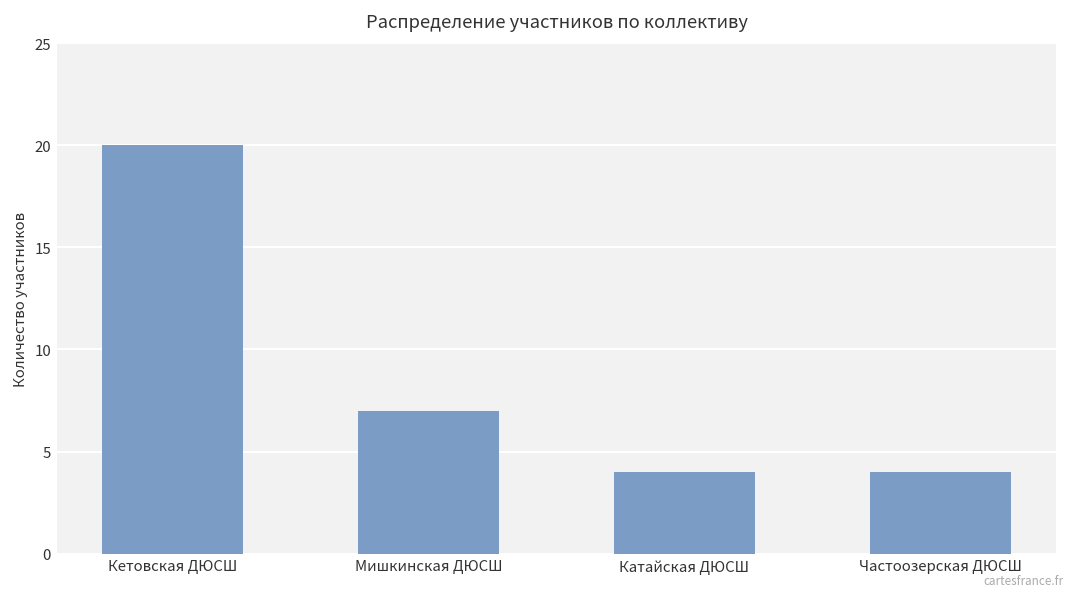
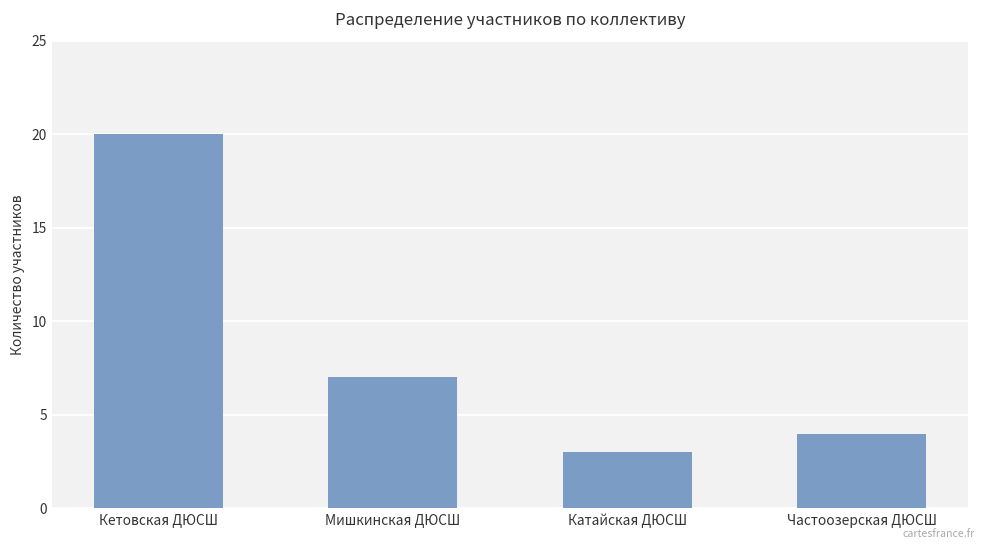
Катайская ДЮСШ: 4 -> 3
